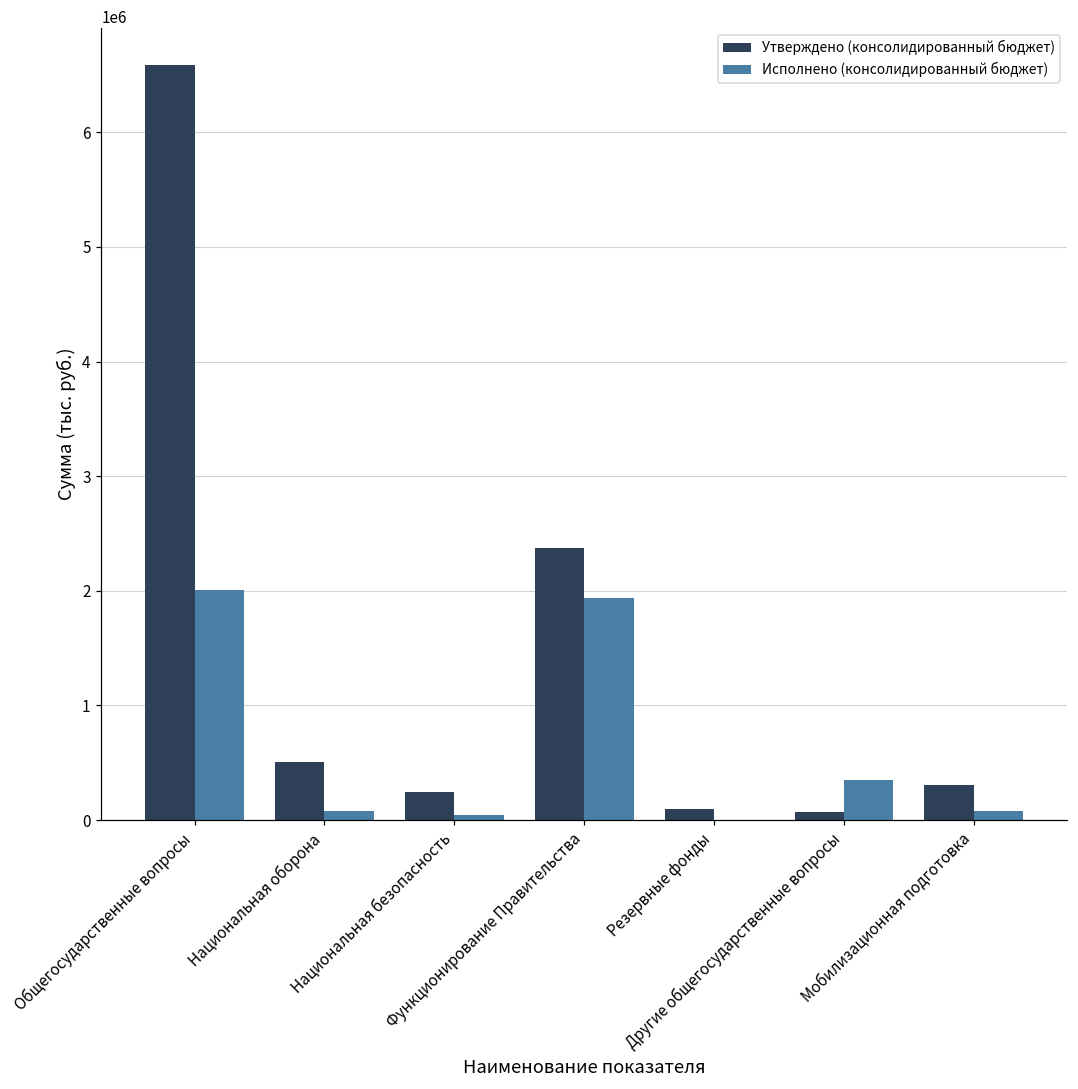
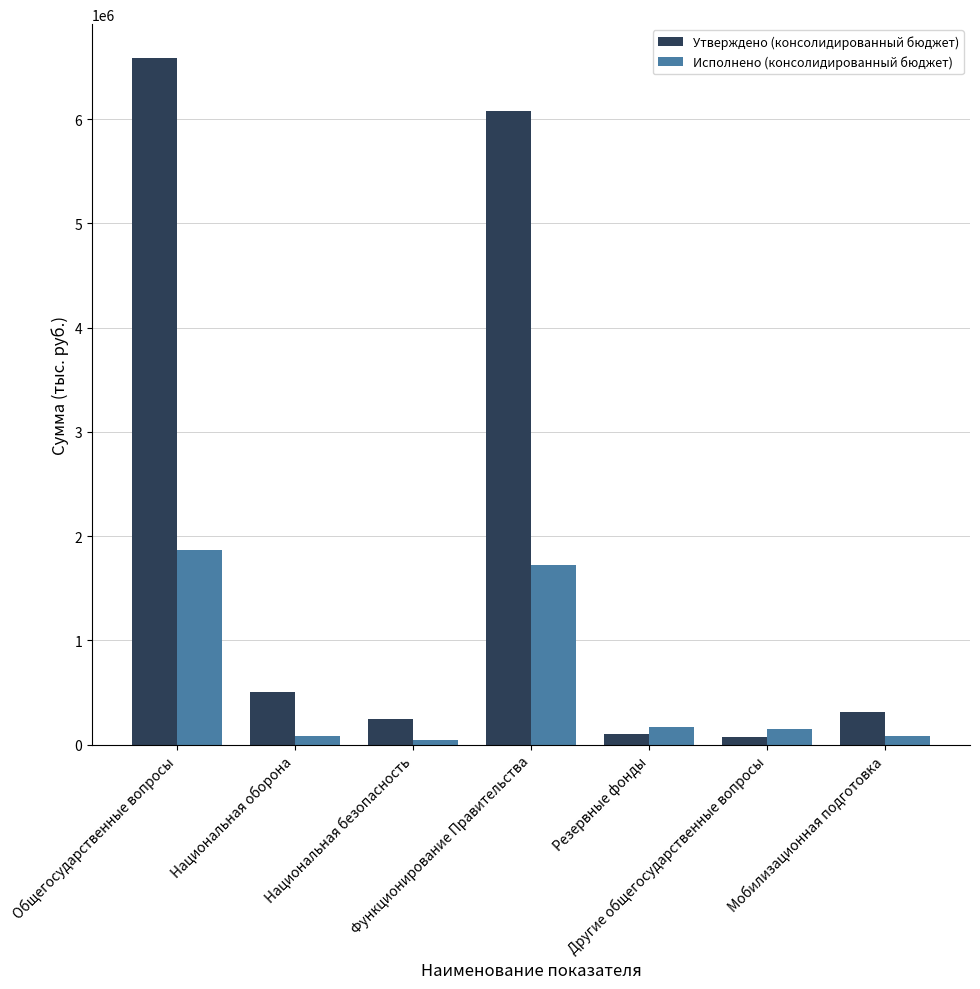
Исполнено (консолидированный бюджет), Общегосударственные вопросы: 2010000 -> 1870000
Утверждено (консолидированный бюджет), Функционирование Правительства: 2370000 -> 6080000
Исполнено (консолидированный бюджет), Функционирование Правительства: 1940000 -> 1720000
Исполнено (консолидированный бюджет), Резервные фонды: 0 -> 170000
Исполнено (консолидированный бюджет), Другие общегосударственные вопросы: 350000 -> 140000
